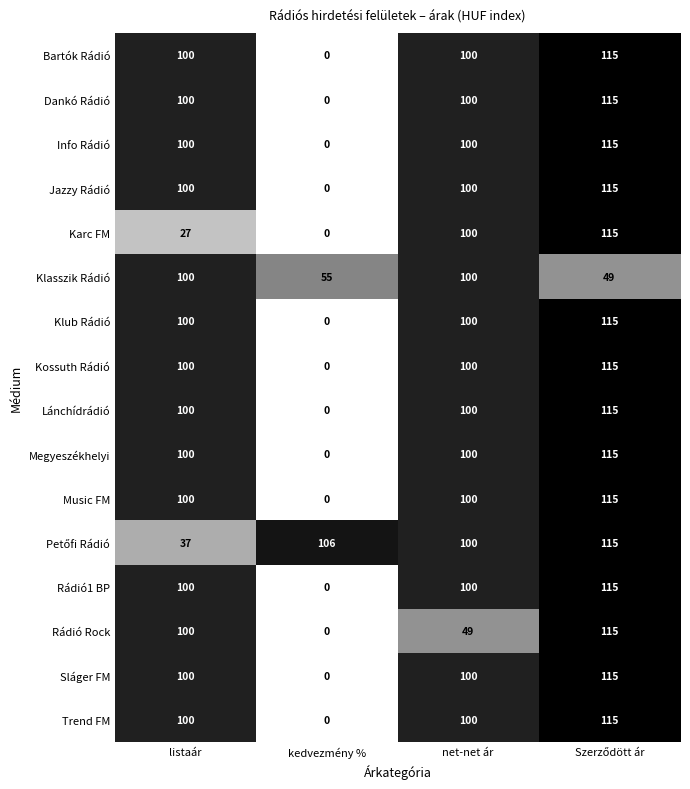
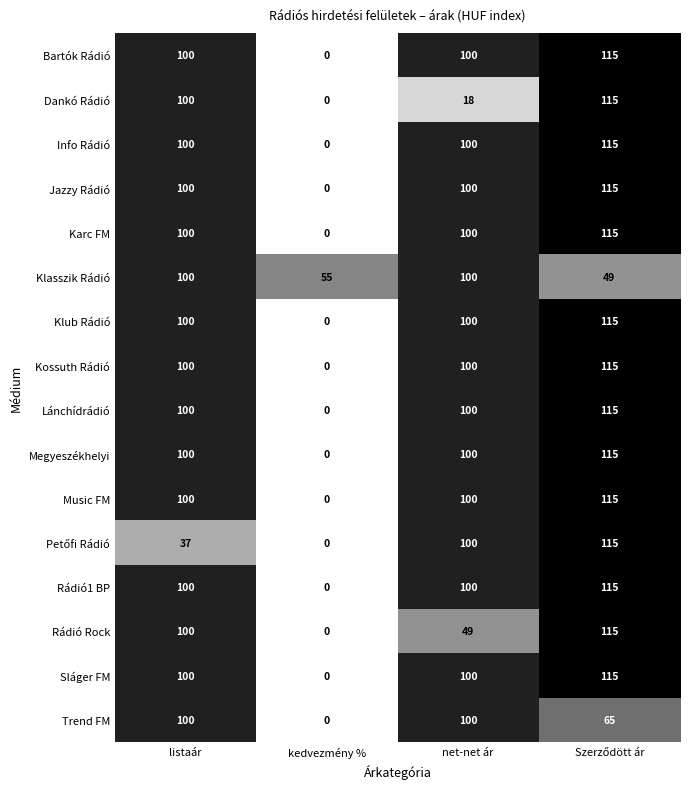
Dankó Rádió, net-net ár: 100 -> 18
Karc FM, listaár: 27 -> 100
Petőfi Rádió, kedvezmény %: 106 -> 0
Trend FM, Szerződött ár: 115 -> 65
